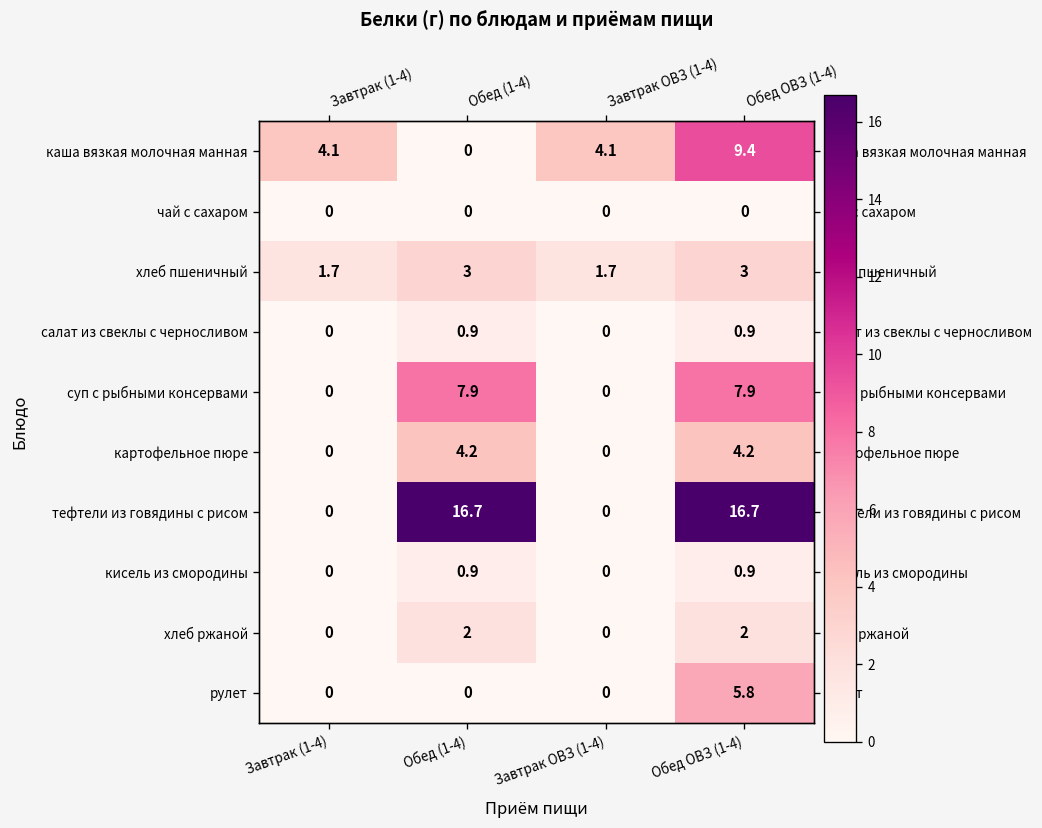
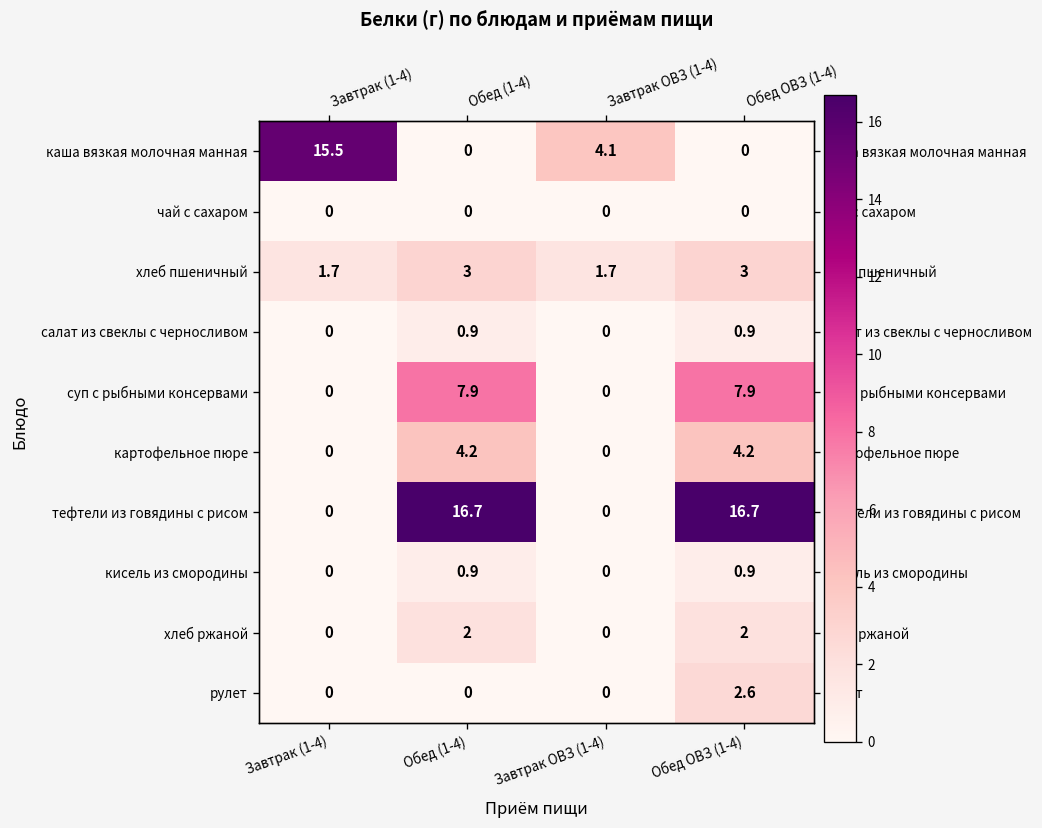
каша вязкая молочная манная, Завтрак (1-4): 4.1 -> 15.5
каша вязкая молочная манная, Обед ОВЗ (1-4): 9.4 -> 0
рулет, Обед ОВЗ (1-4): 5.8 -> 2.6
